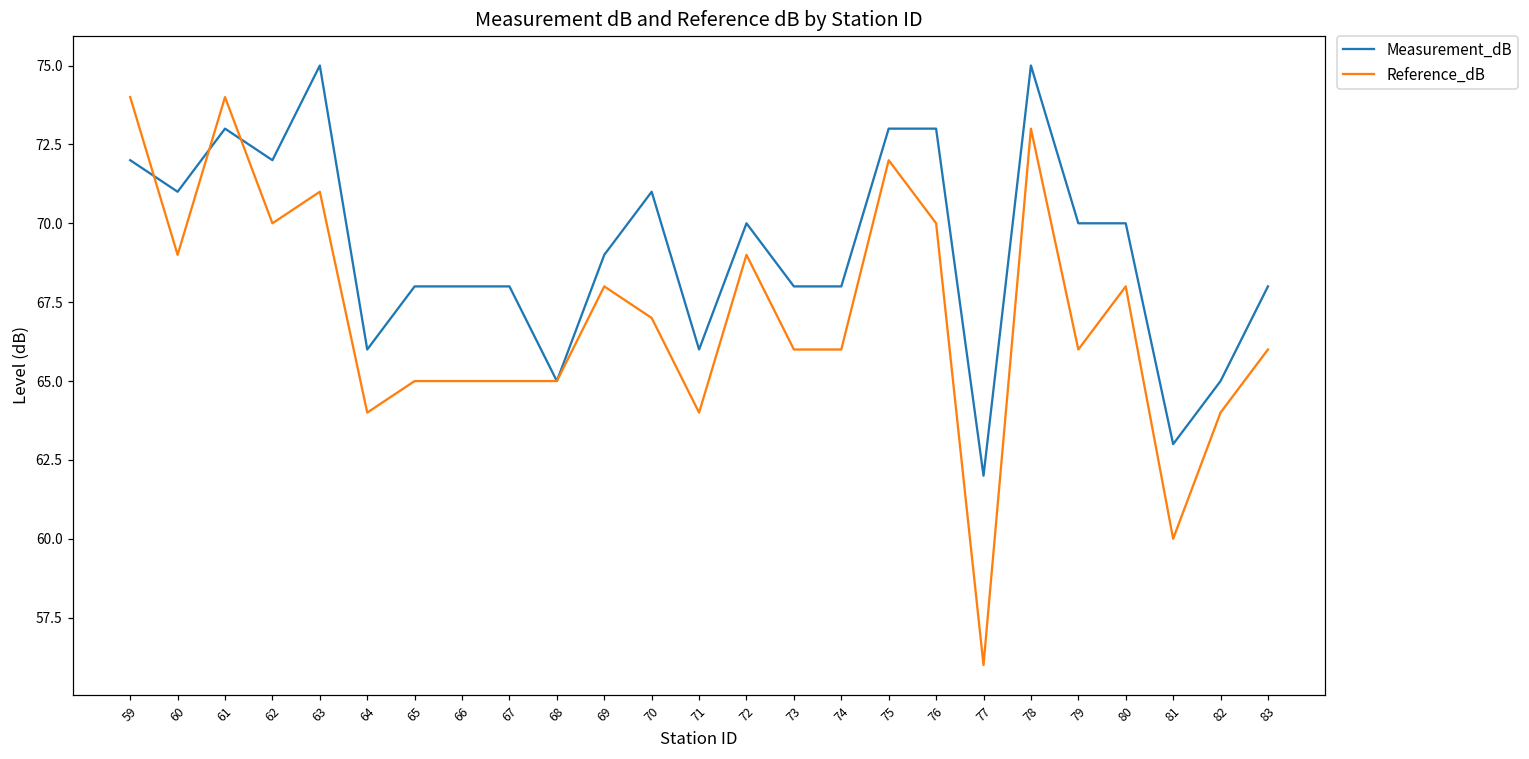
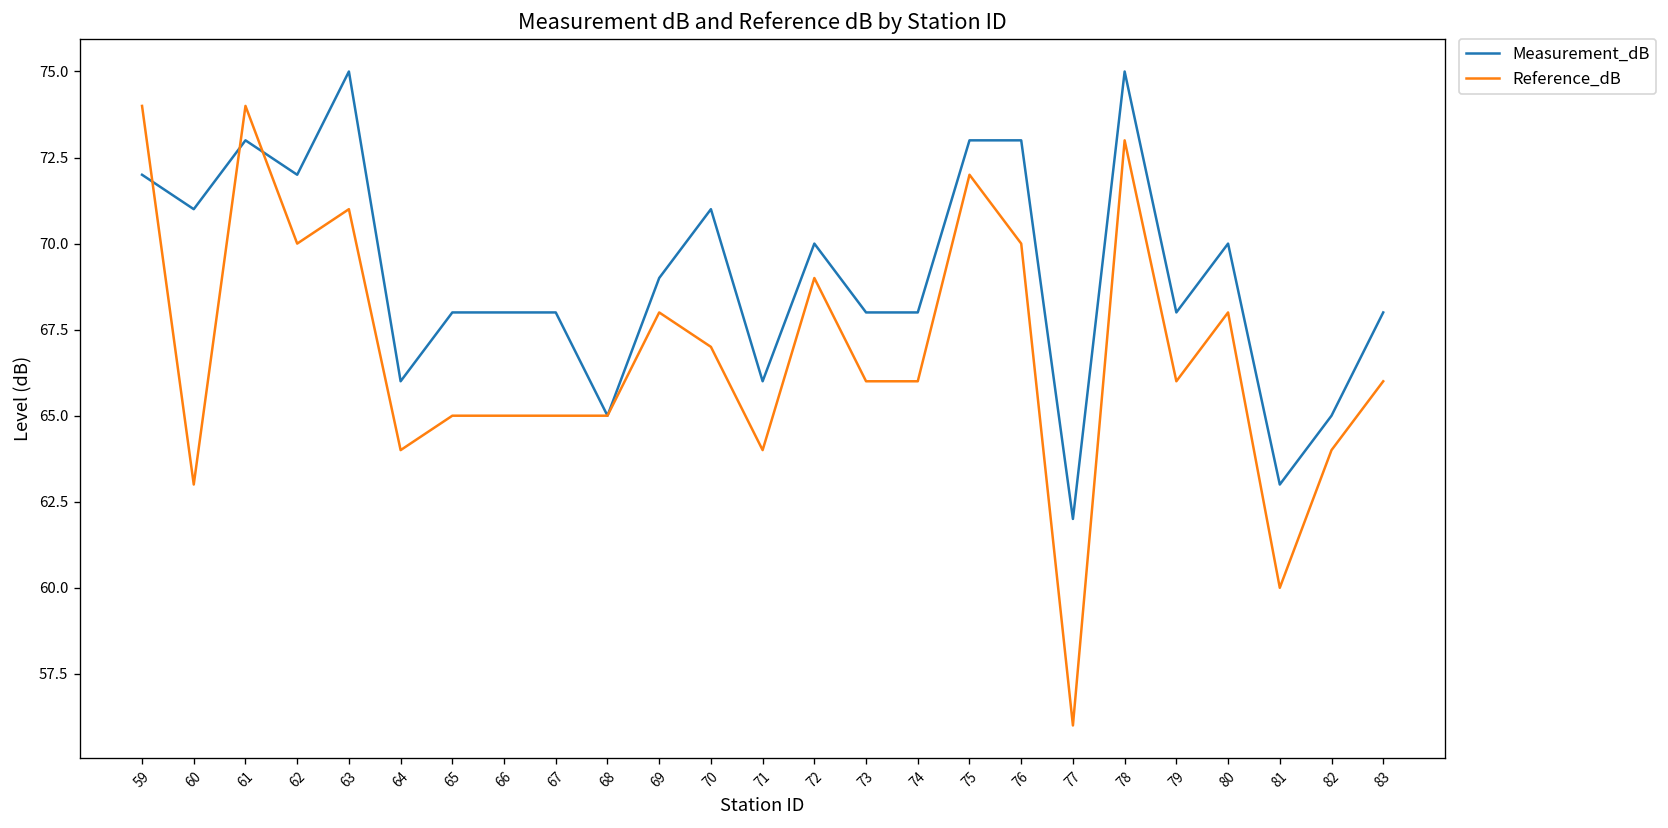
Reference_dB, 60: 69 -> 63
Measurement_dB, 79: 70 -> 68
